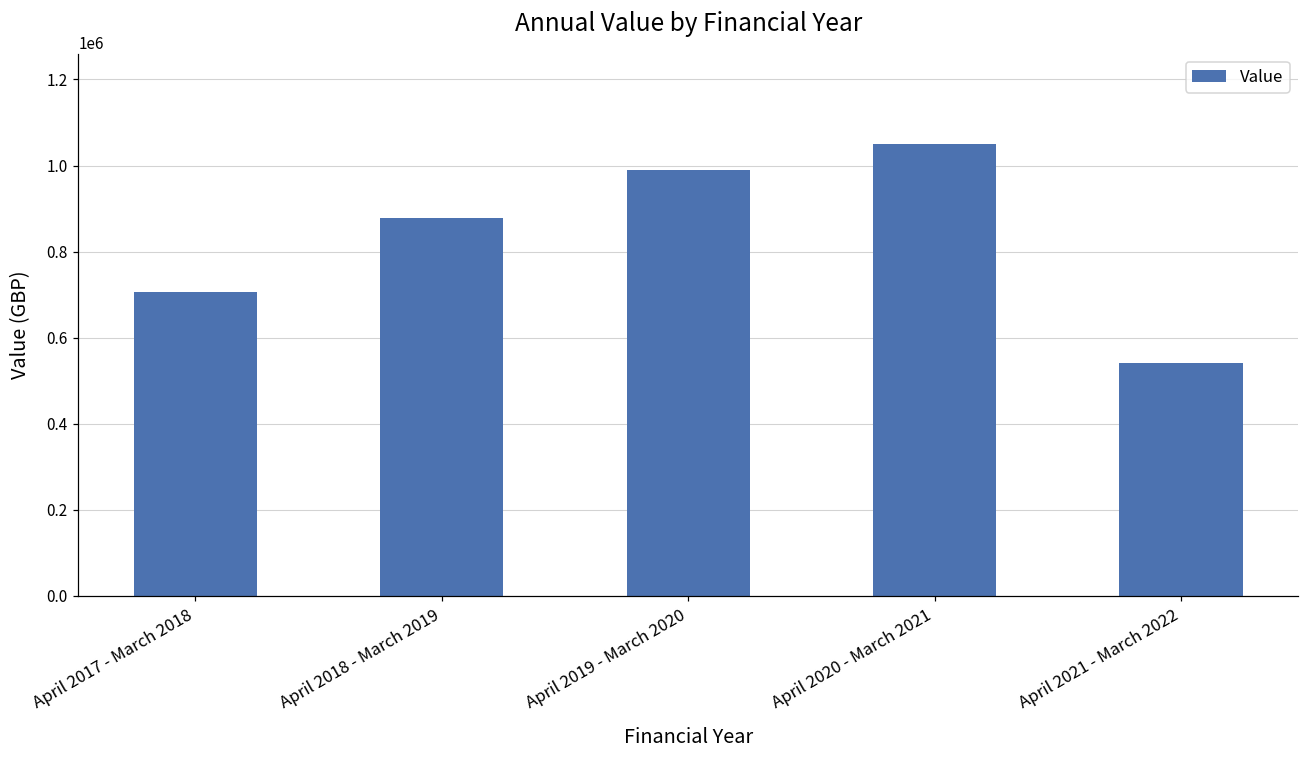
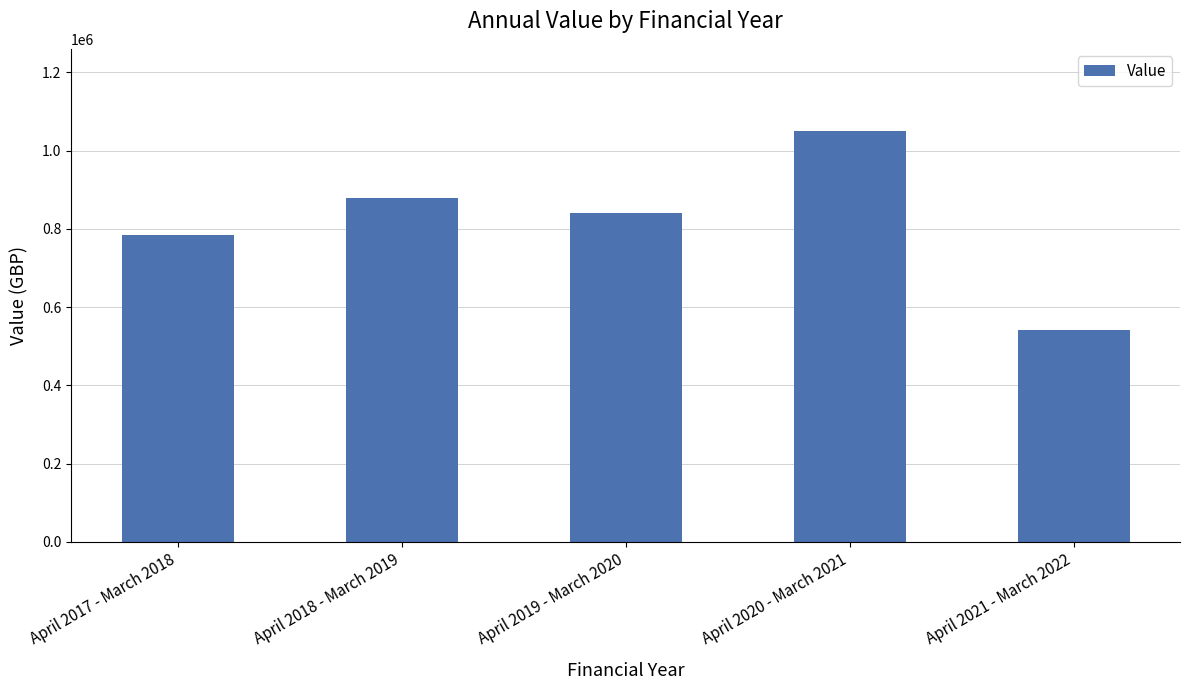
April 2017 - March 2018: 710000 -> 780000
April 2019 - March 2020: 990000 -> 840000
